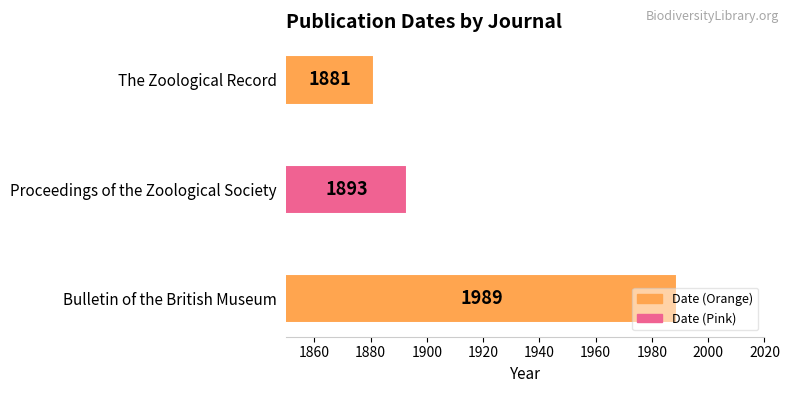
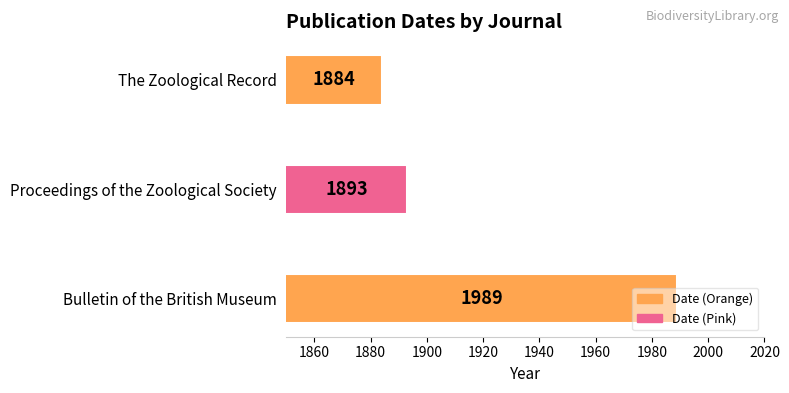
The Zoological Record: 1881 -> 1884
